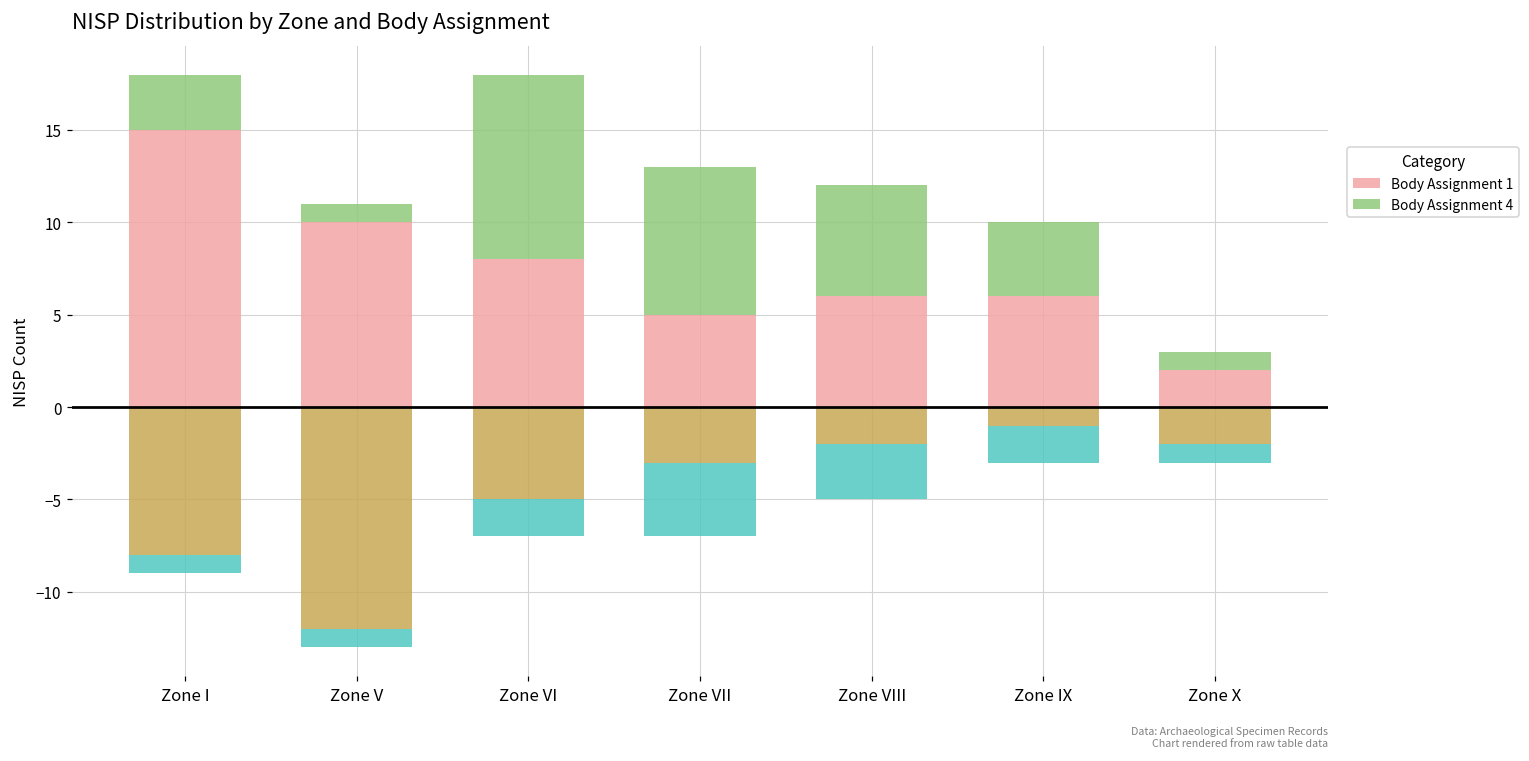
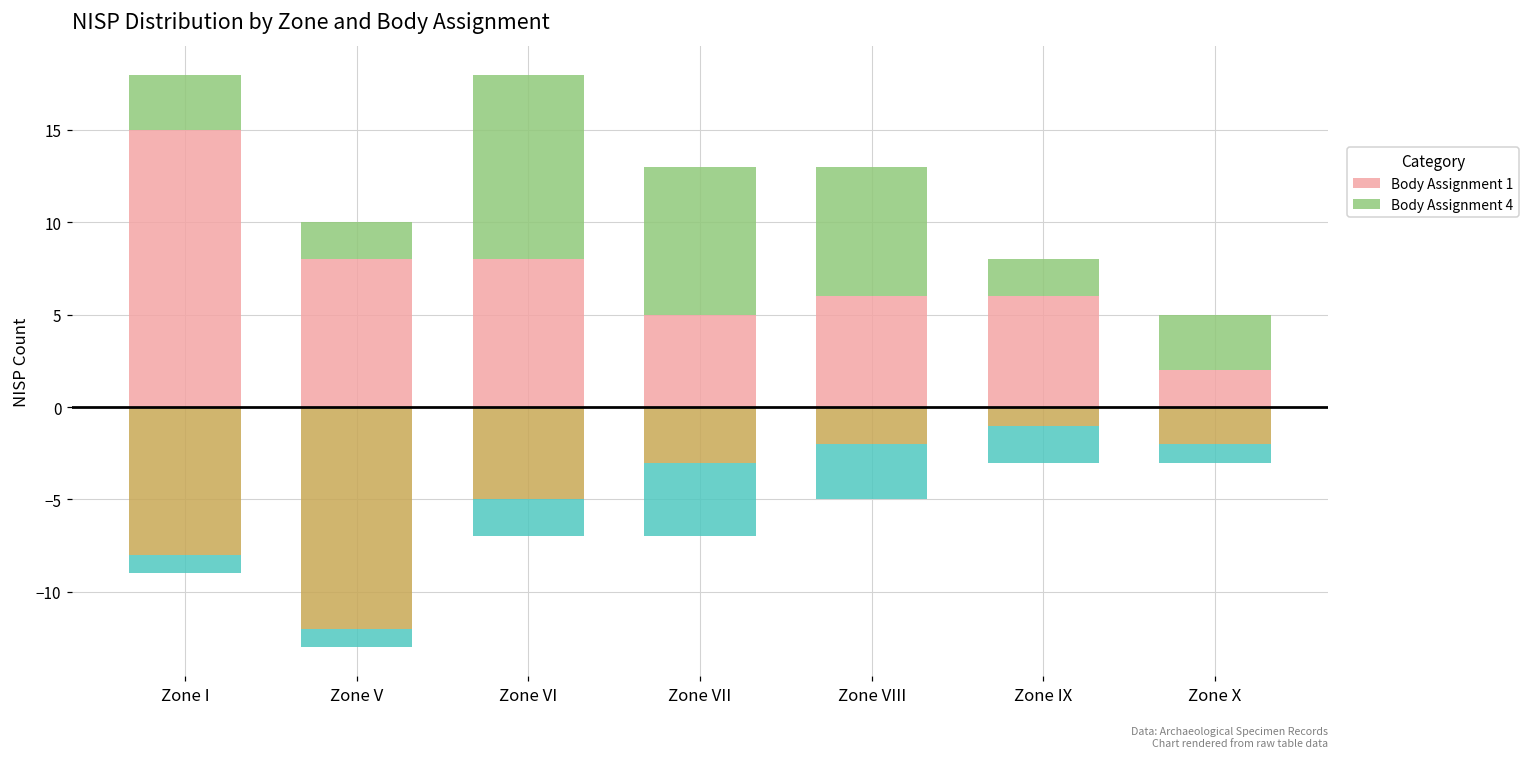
Body Assignment 1, Zone V: 10 -> 8
Body Assignment 4, Zone V: 1 -> 2
Body Assignment 4, Zone VIII: 6 -> 7
Body Assignment 4, Zone IX: 4 -> 2
Body Assignment 4, Zone X: 1 -> 3
